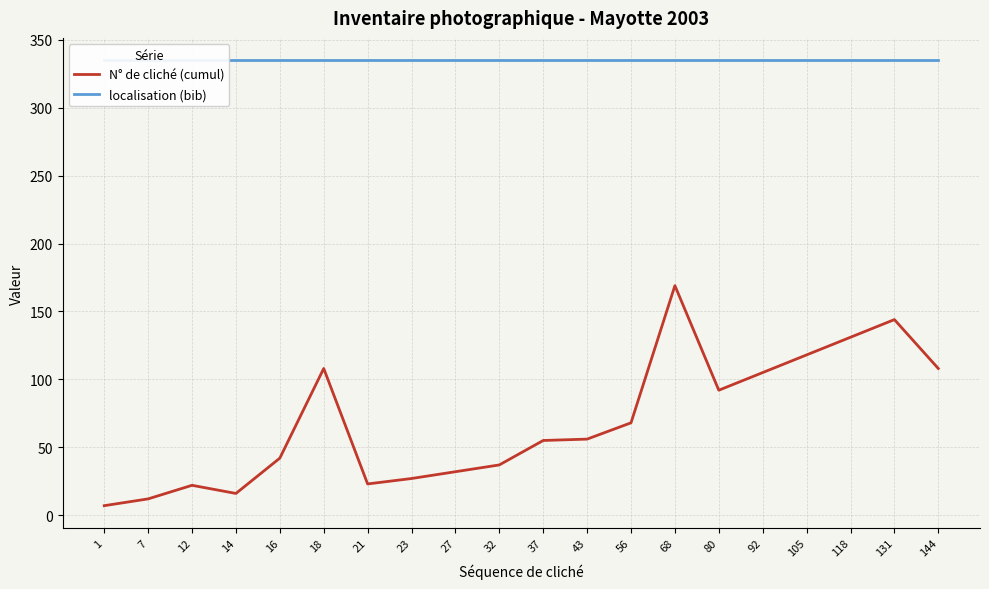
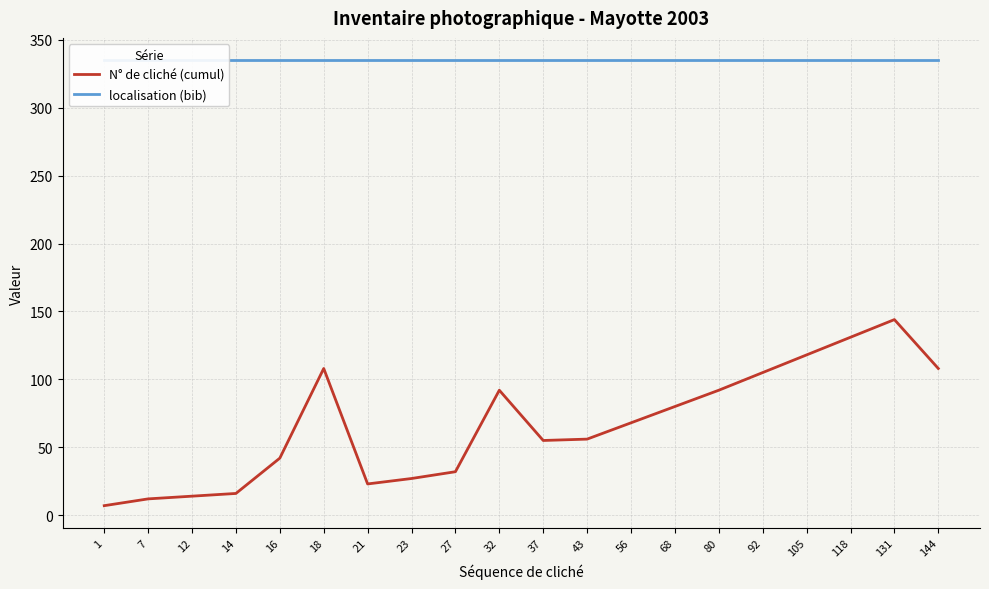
N° de cliché (cumul), 12: 22 -> 14
N° de cliché (cumul), 32: 37 -> 92
N° de cliché (cumul), 68: 169 -> 80
